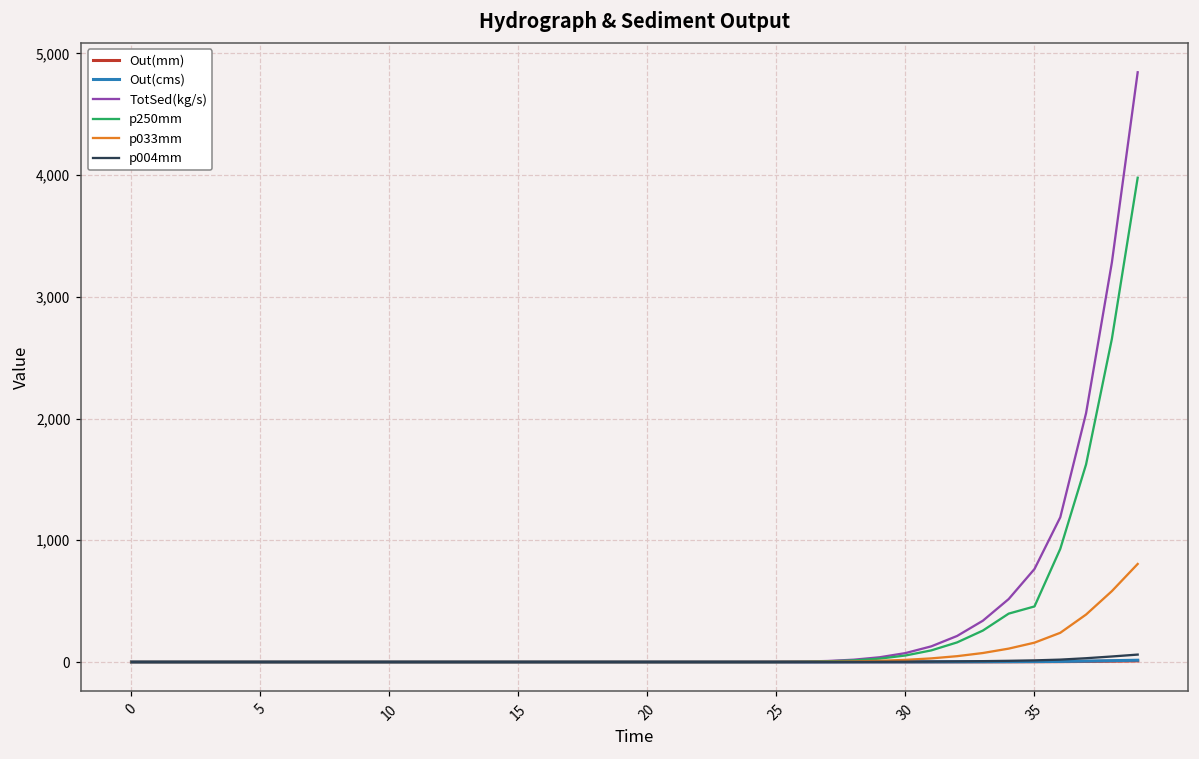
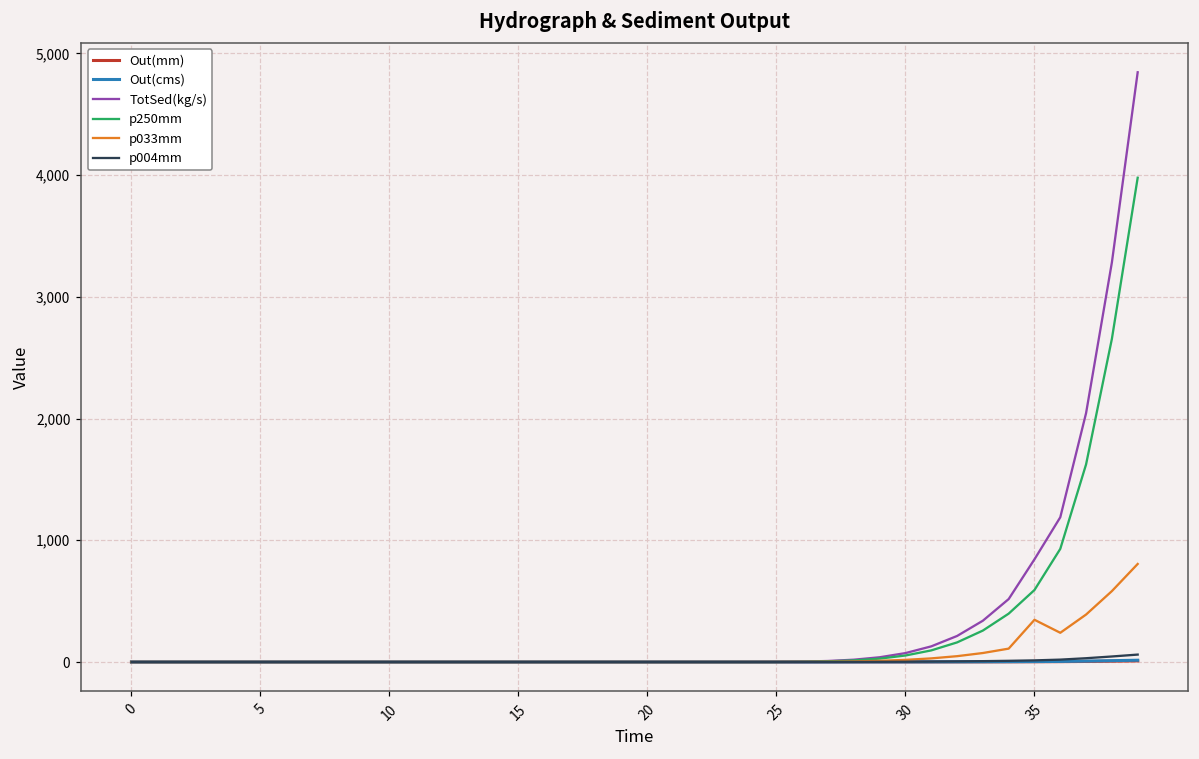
TotSed(kg/s), 35: 760 -> 840
p250mm, 35: 460 -> 590
p033mm, 35: 160 -> 350
